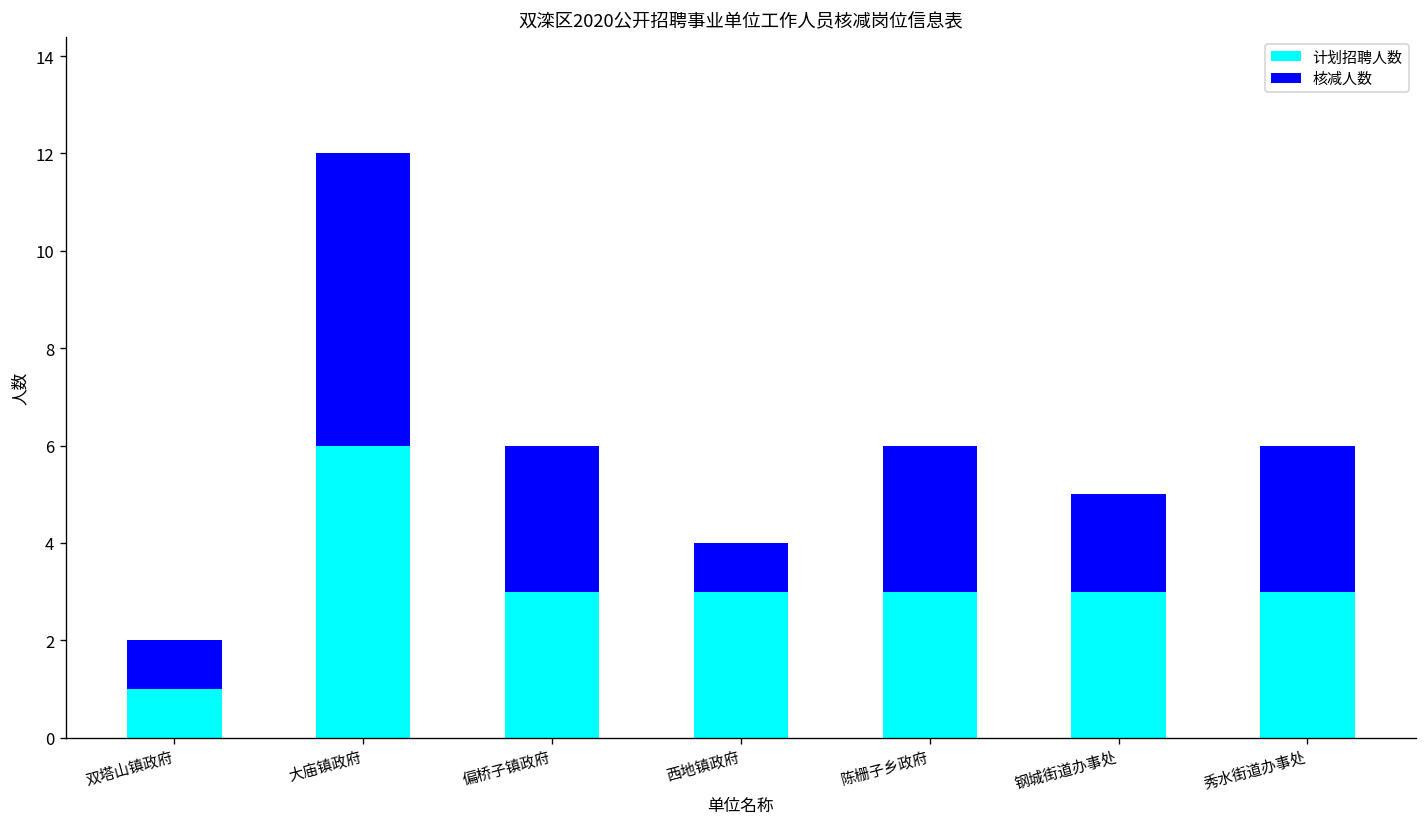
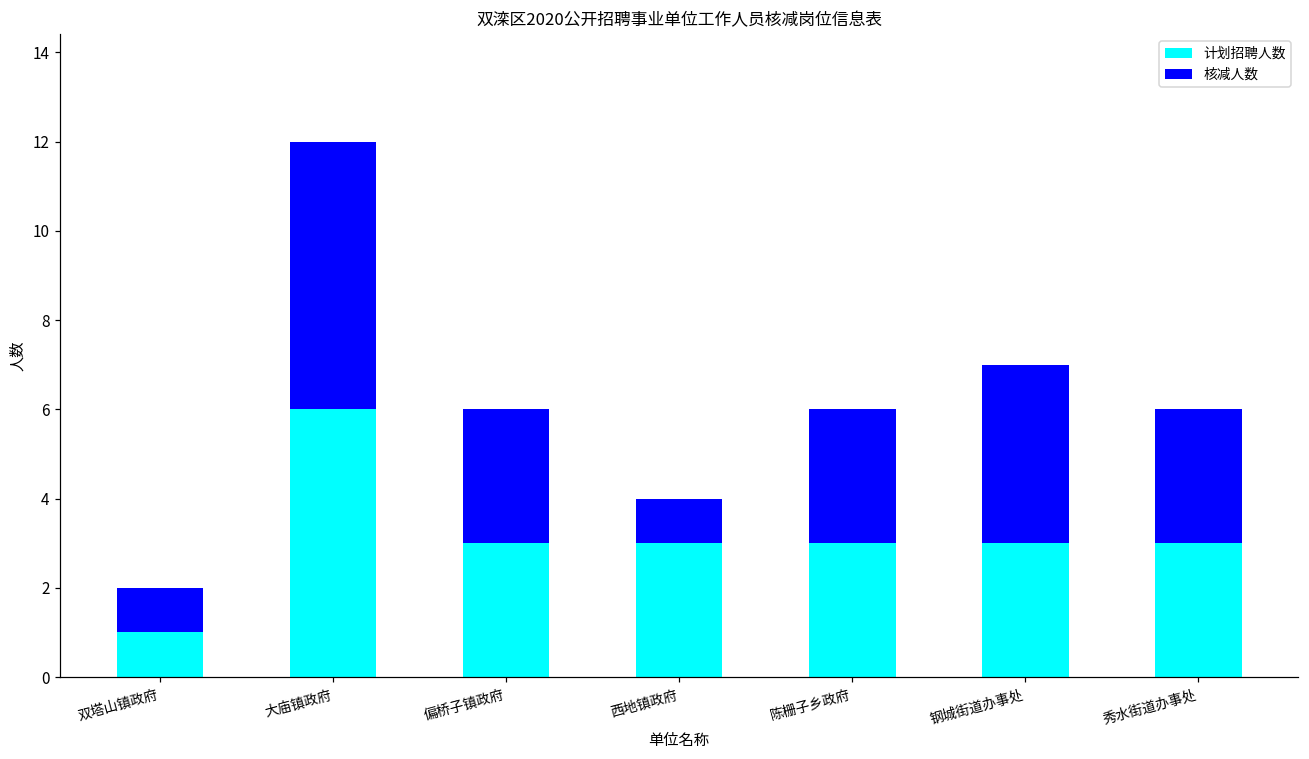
核减人数, 钢城街道办事处: 2 -> 4
